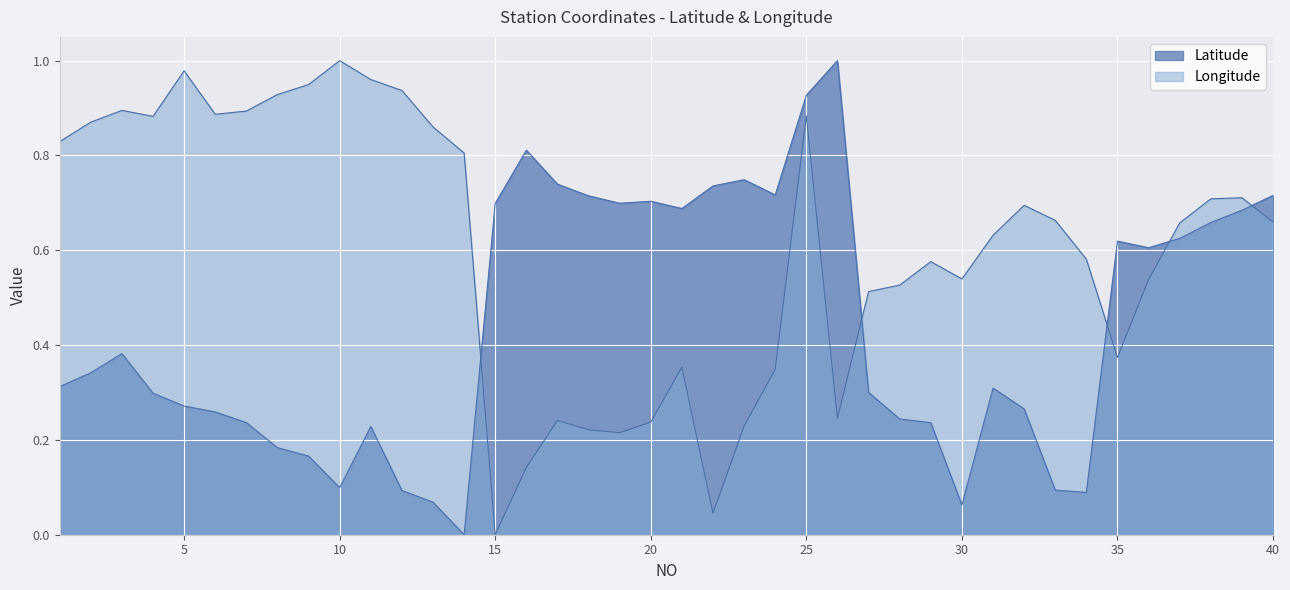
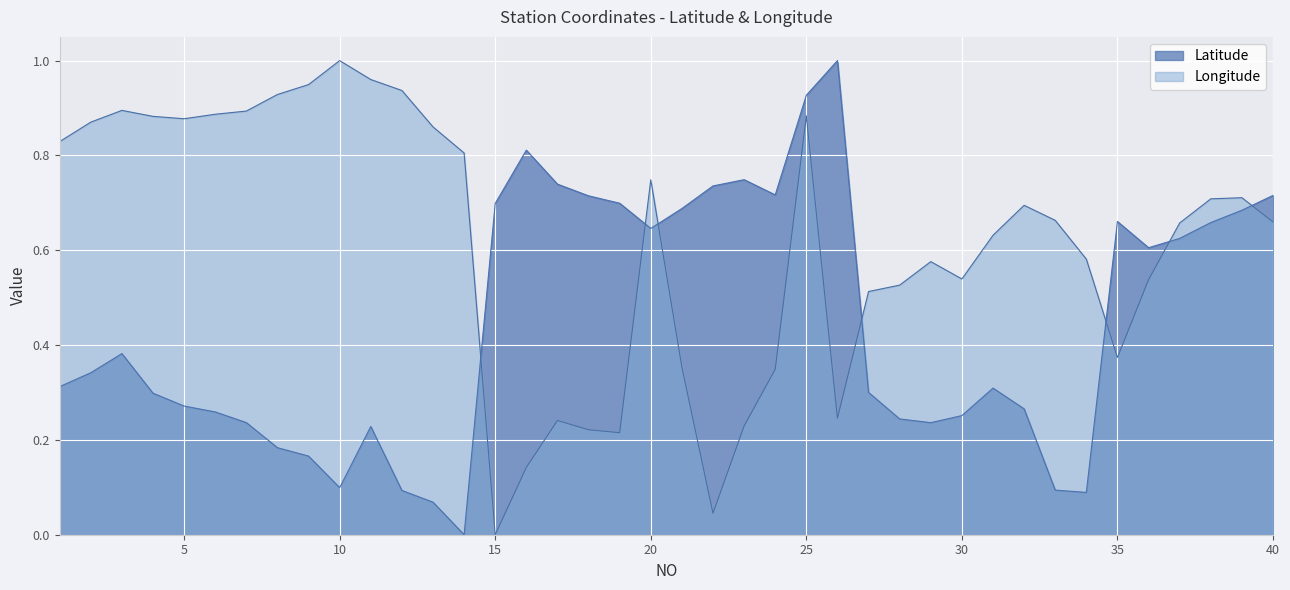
Longitude, 5: 0.98 -> 0.88
Latitude, 20: 0.70 -> 0.65
Longitude, 20: 0.24 -> 0.75
Latitude, 30: 0.06 -> 0.25
Latitude, 35: 0.62 -> 0.66
